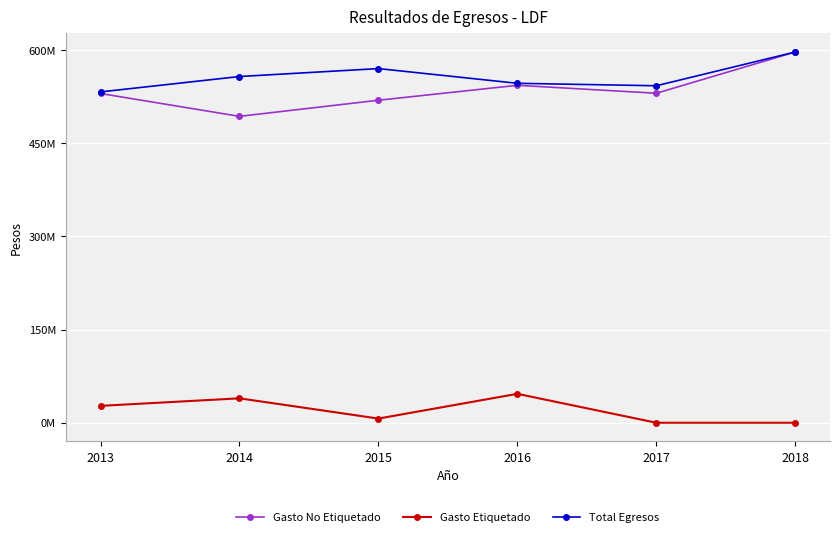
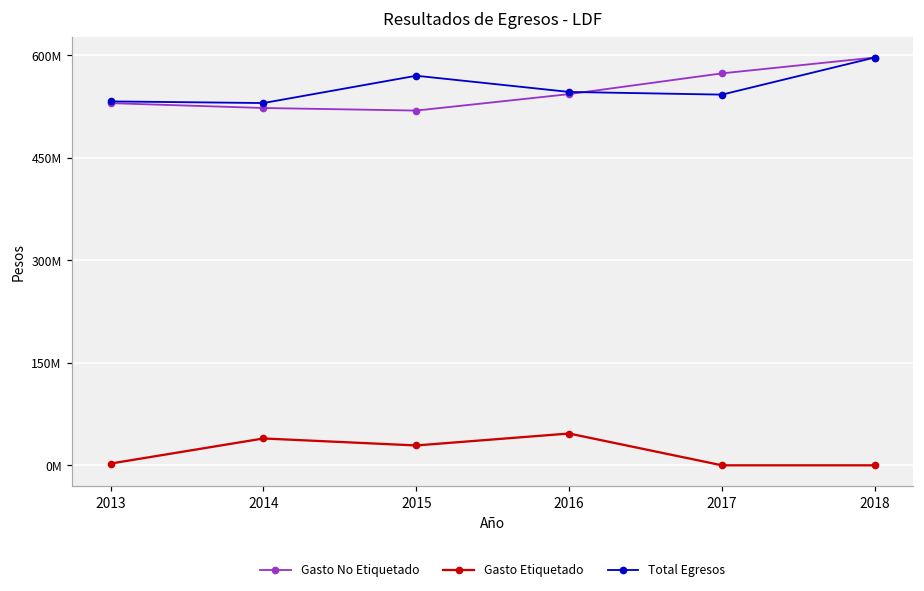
Gasto Etiquetado, 2013: 30000000 -> 0
Gasto No Etiquetado, 2014: 490000000 -> 520000000
Total Egresos, 2014: 560000000 -> 530000000
Gasto Etiquetado, 2015: 10000000 -> 30000000
Gasto No Etiquetado, 2017: 530000000 -> 570000000
